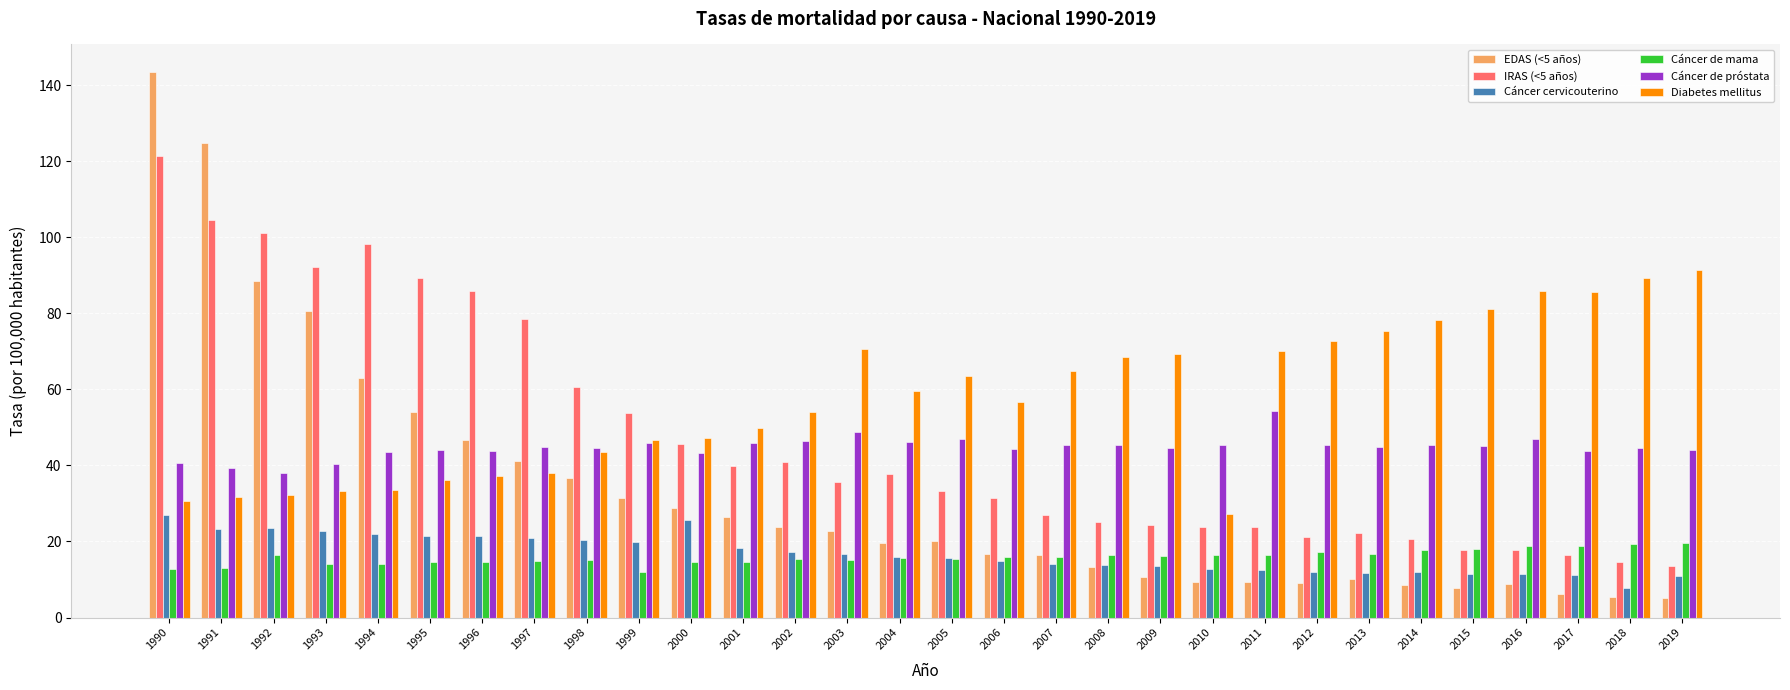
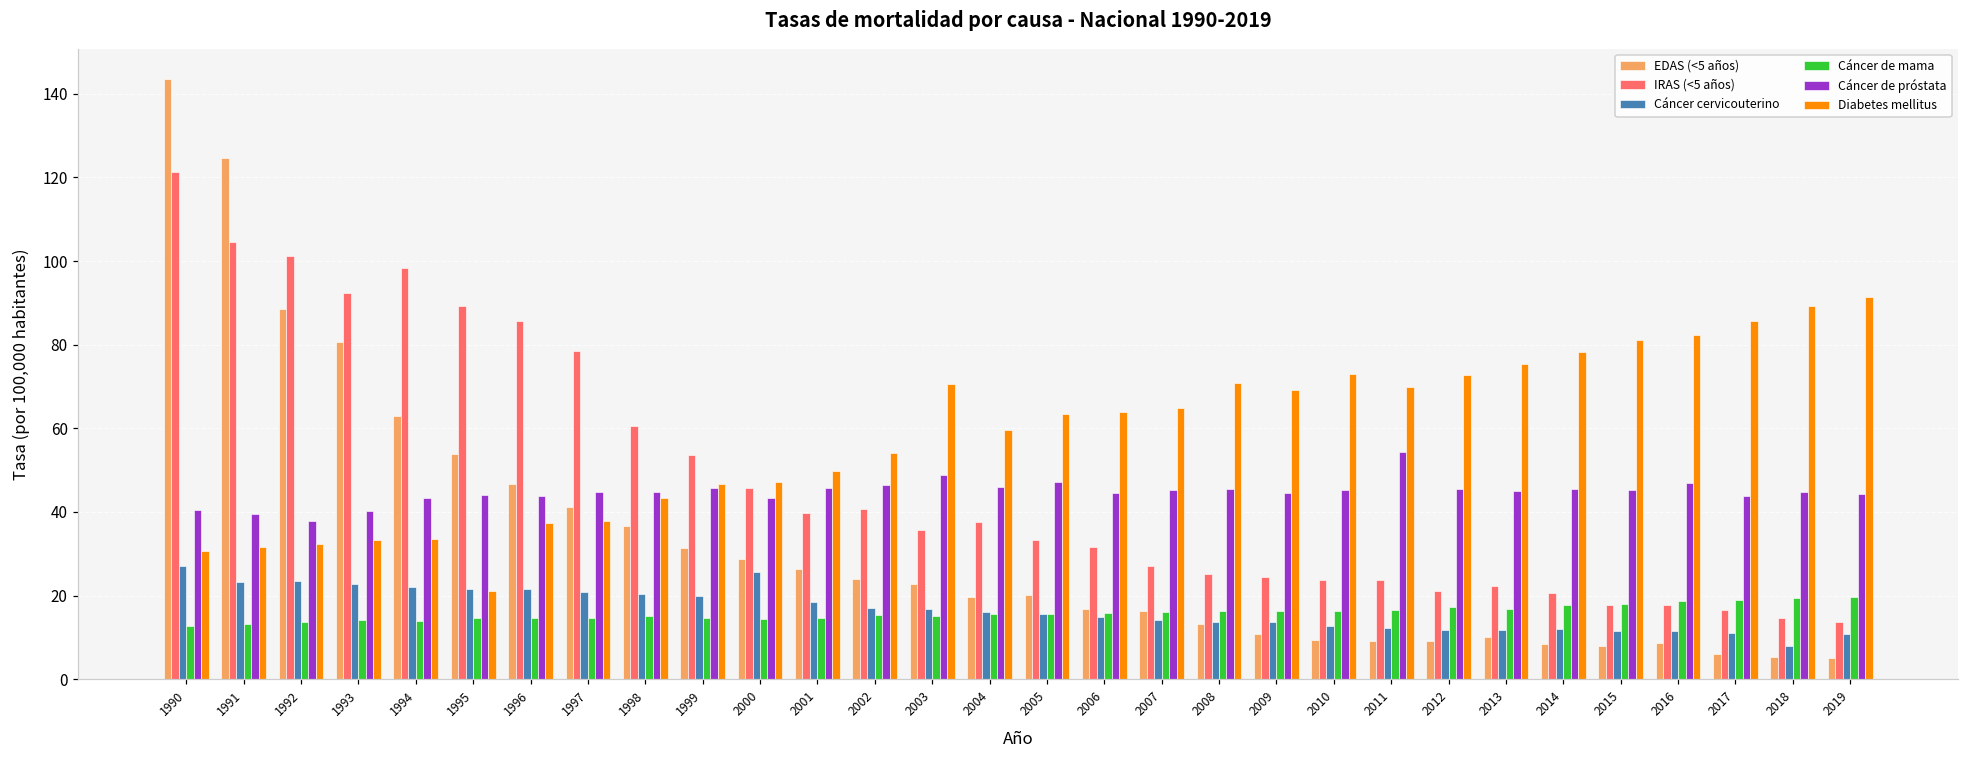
Cáncer de mama, 1992: 17 -> 14
Diabetes mellitus, 1995: 36 -> 21
Cáncer de mama, 1999: 12 -> 15
Diabetes mellitus, 2006: 57 -> 64
Diabetes mellitus, 2008: 68 -> 71
Diabetes mellitus, 2010: 27 -> 73
Diabetes mellitus, 2016: 86 -> 82
